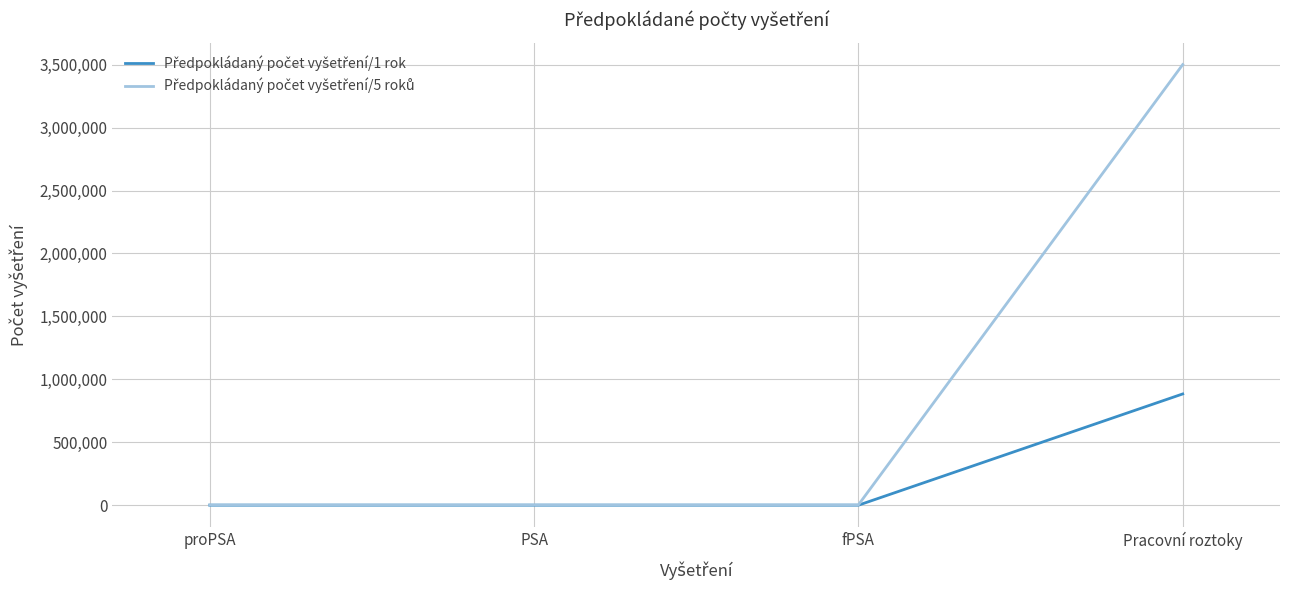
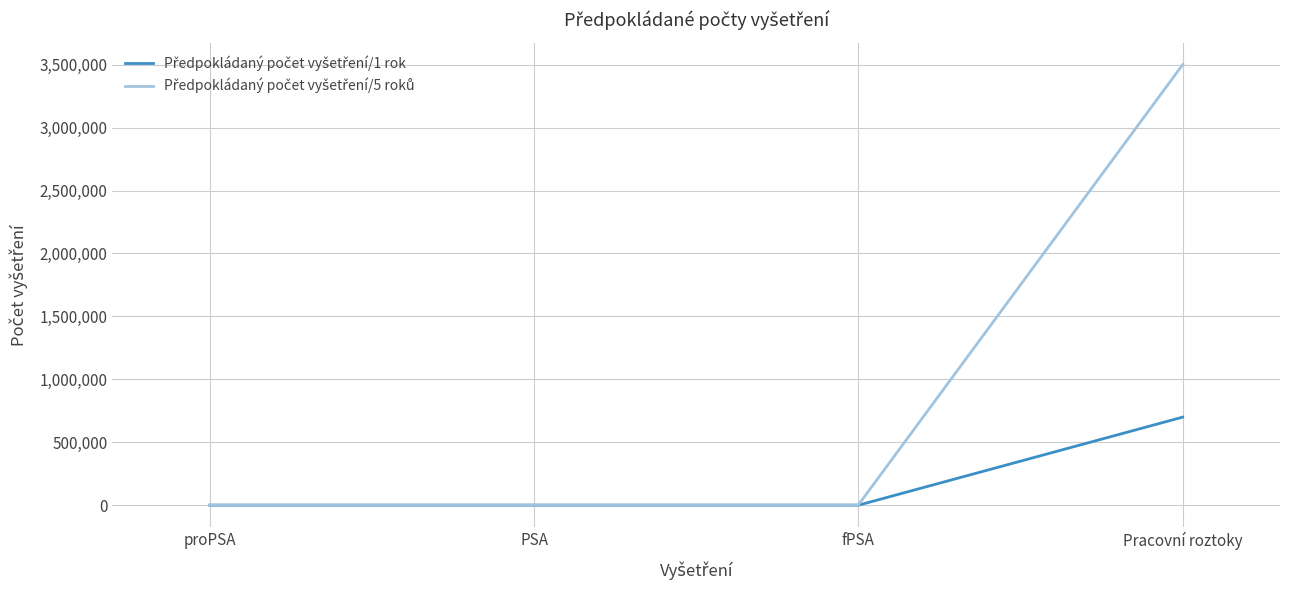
Předpokládaný počet vyšetření/1 rok, Pracovní roztoky: 880,000 -> 700,000
